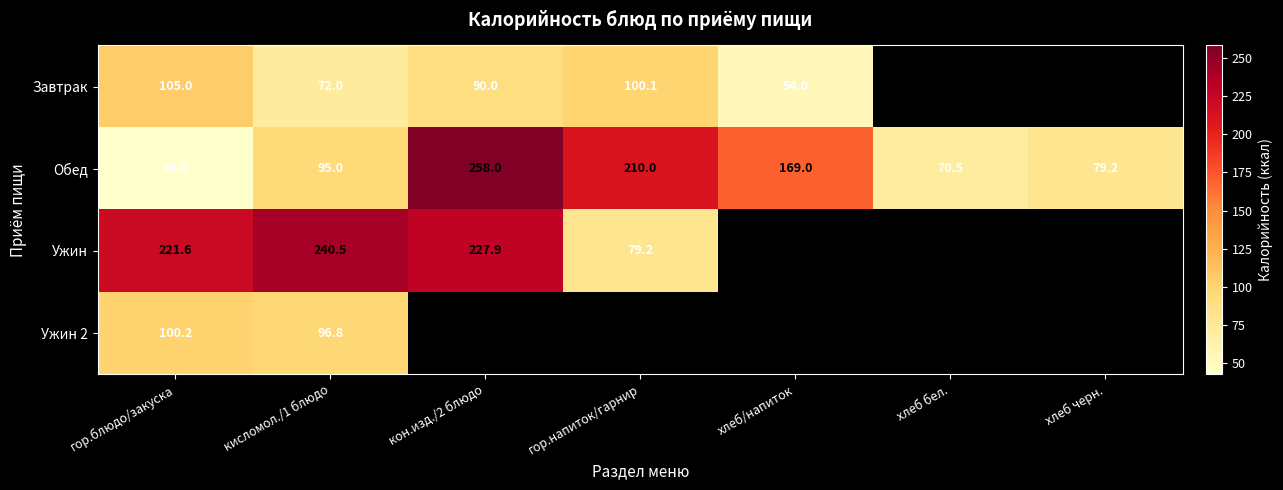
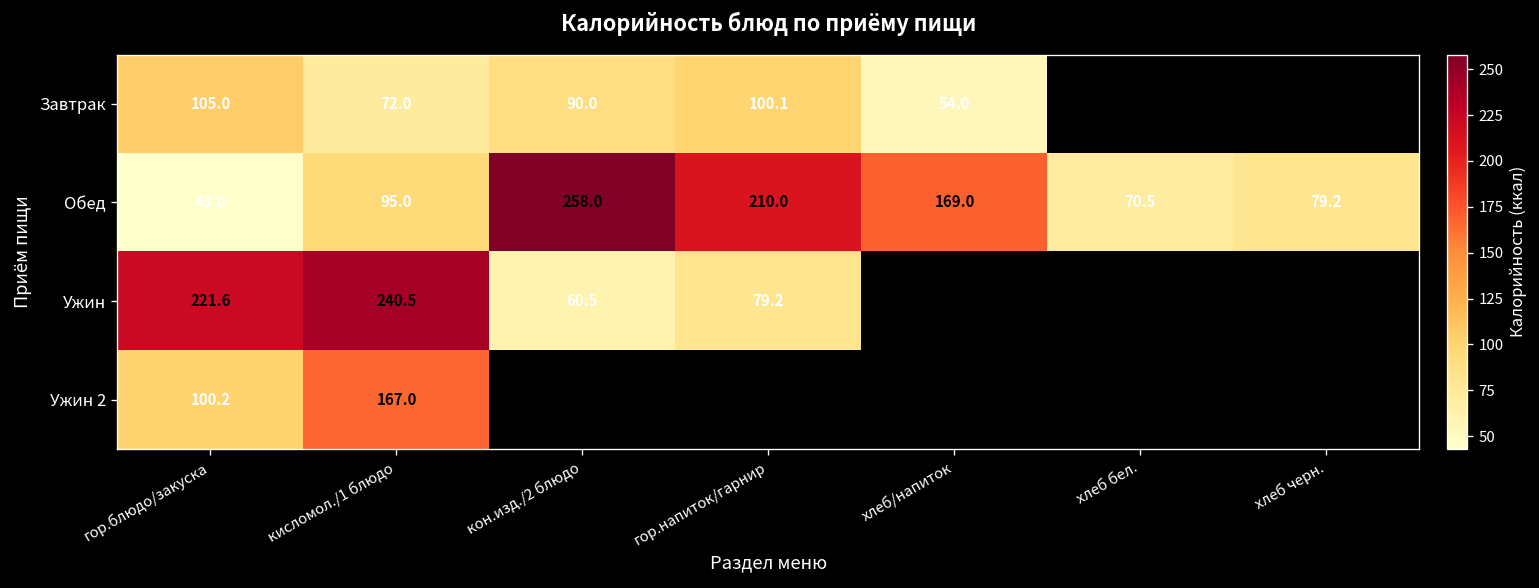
Ужин, кон.изд./2 блюдо: 227.9 -> 60.5
Ужин 2, кисломол./1 блюдо: 96.8 -> 167.0
